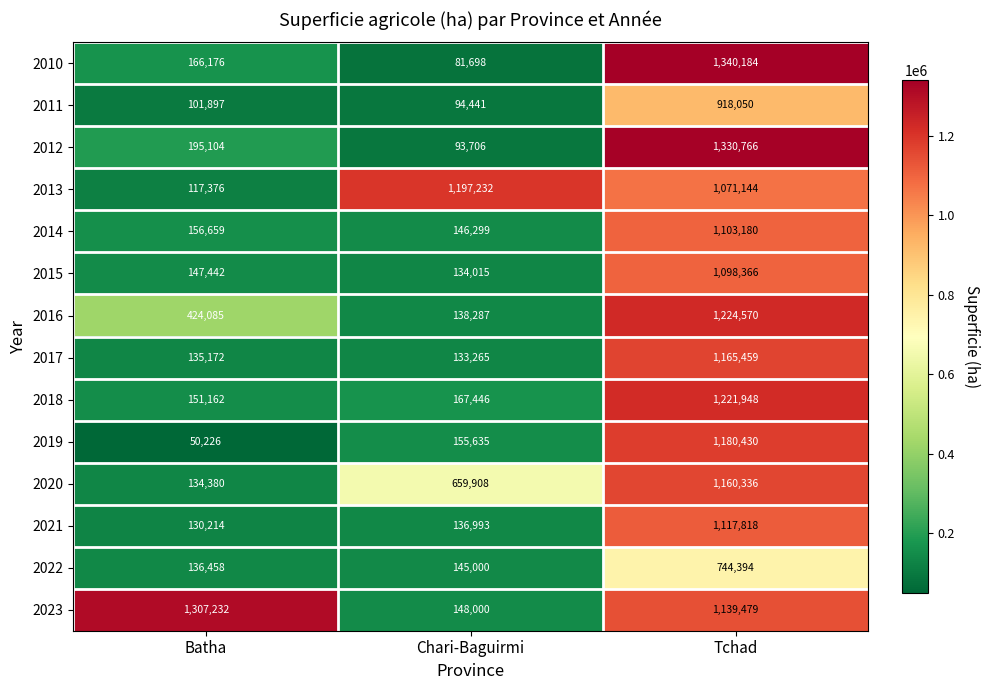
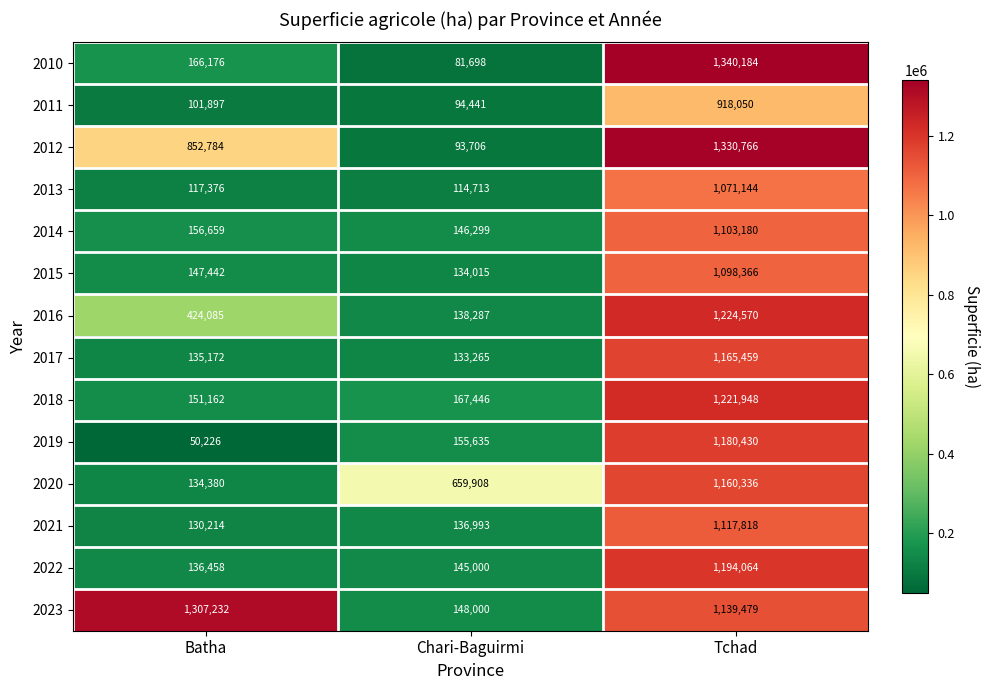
2012, Batha: 195,104 -> 852,784
2013, Chari-Baguirmi: 1,197,232 -> 114,713
2022, Tchad: 744,394 -> 1,194,064
